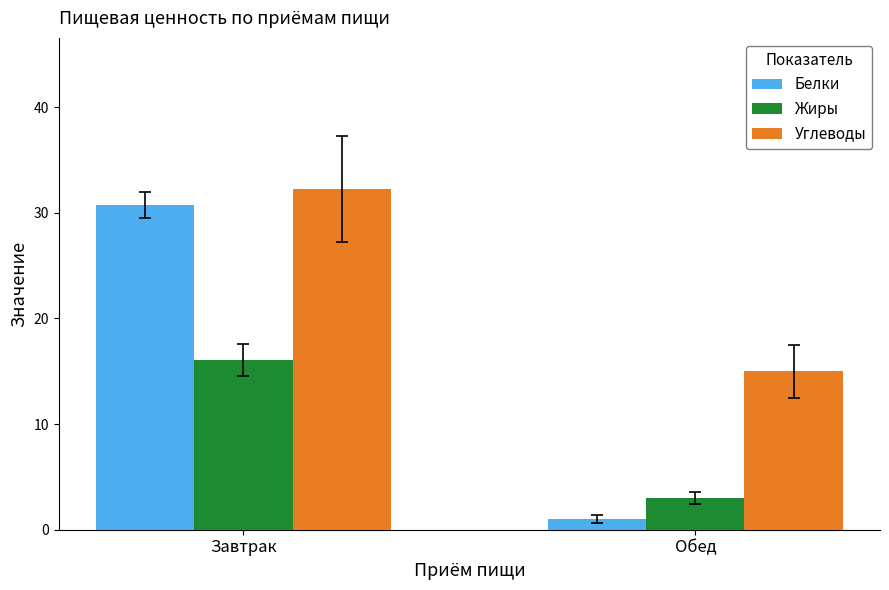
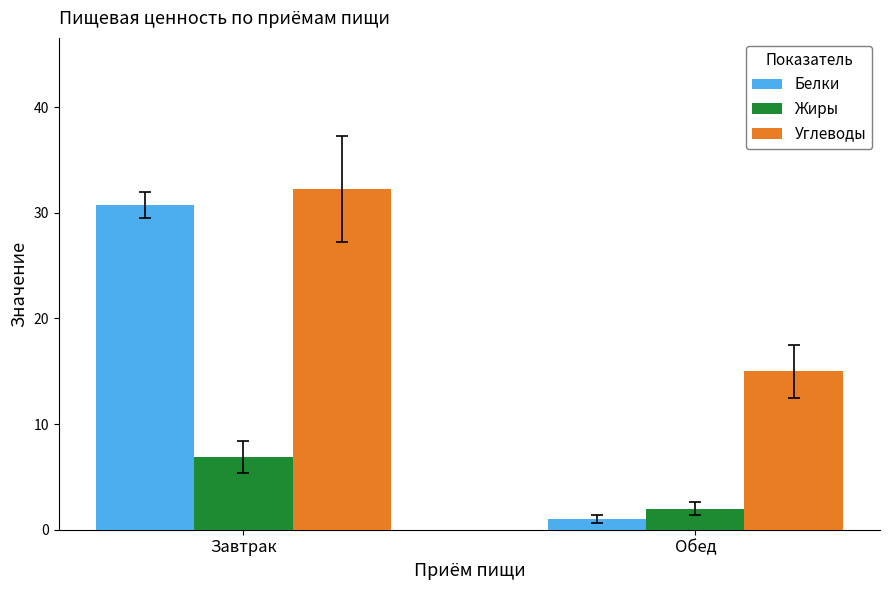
Жиры, Завтрак: 16.1 -> 6.9
Жиры, Обед: 3 -> 2
